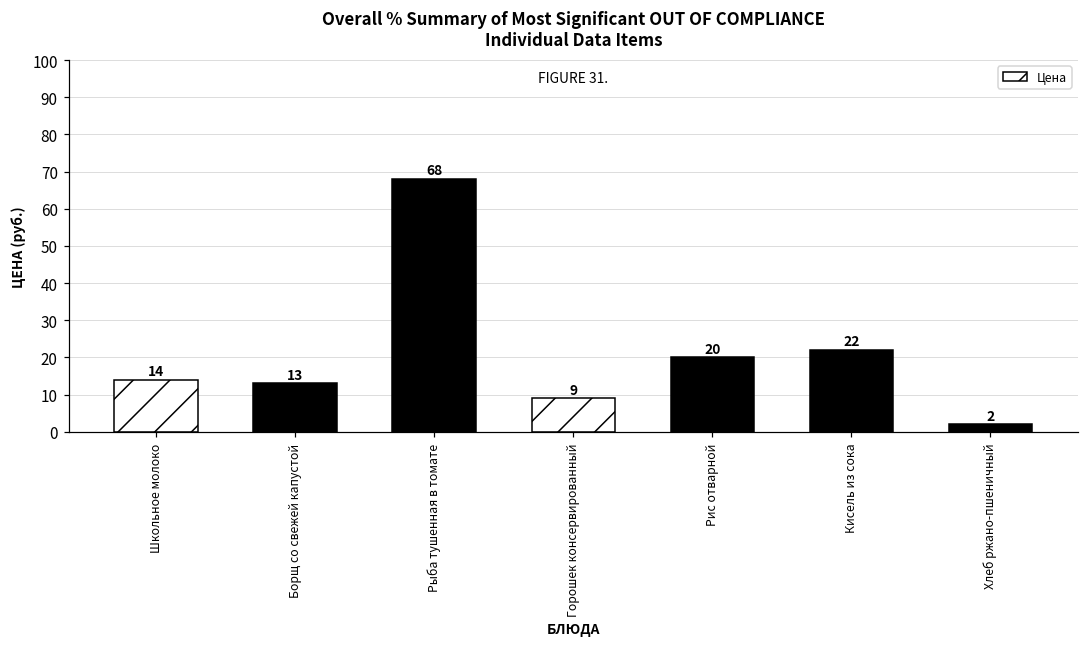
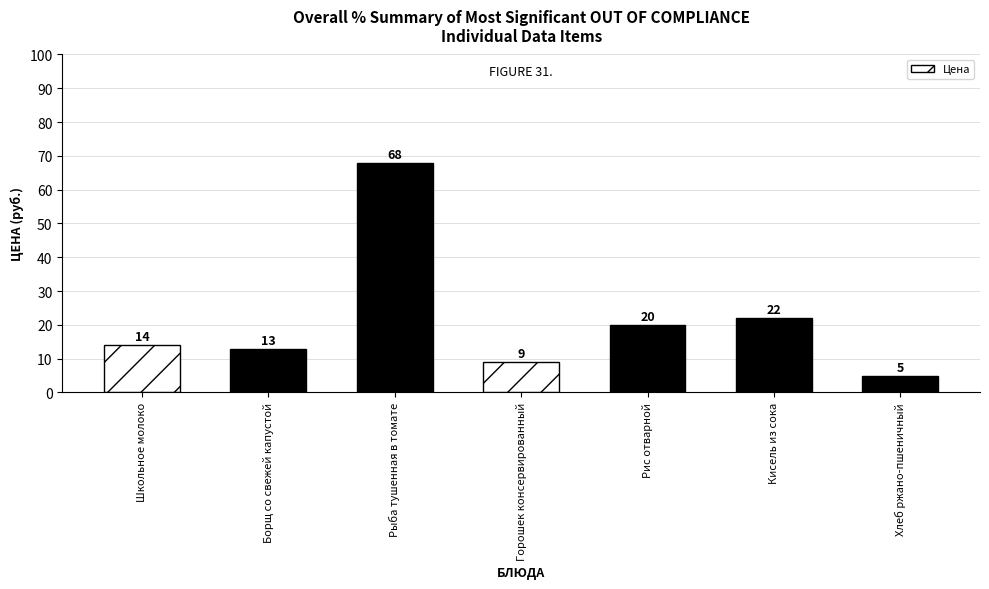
Хлеб ржано-пшеничный: 2 -> 5
